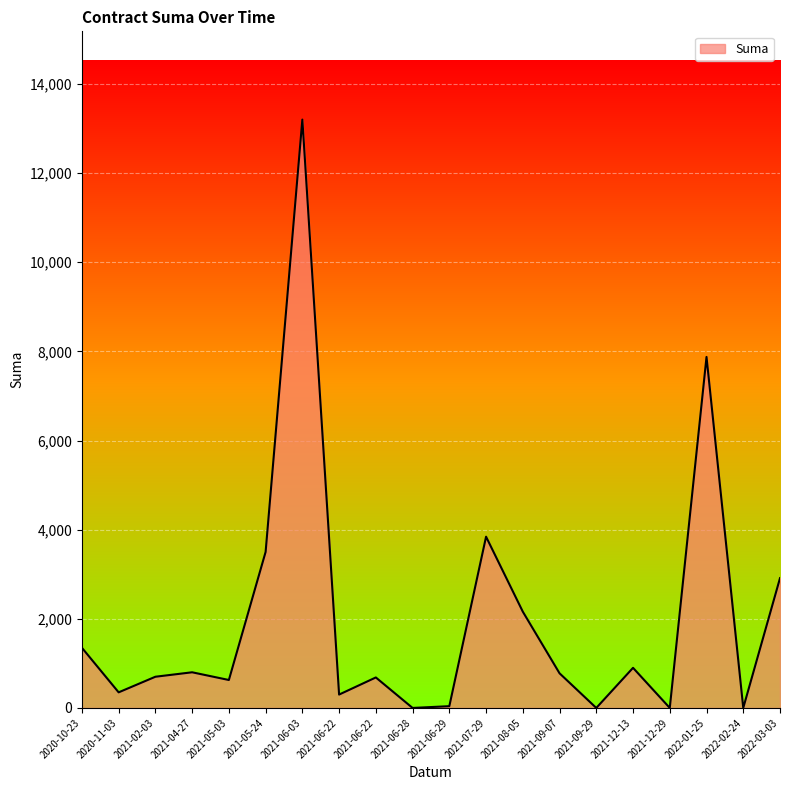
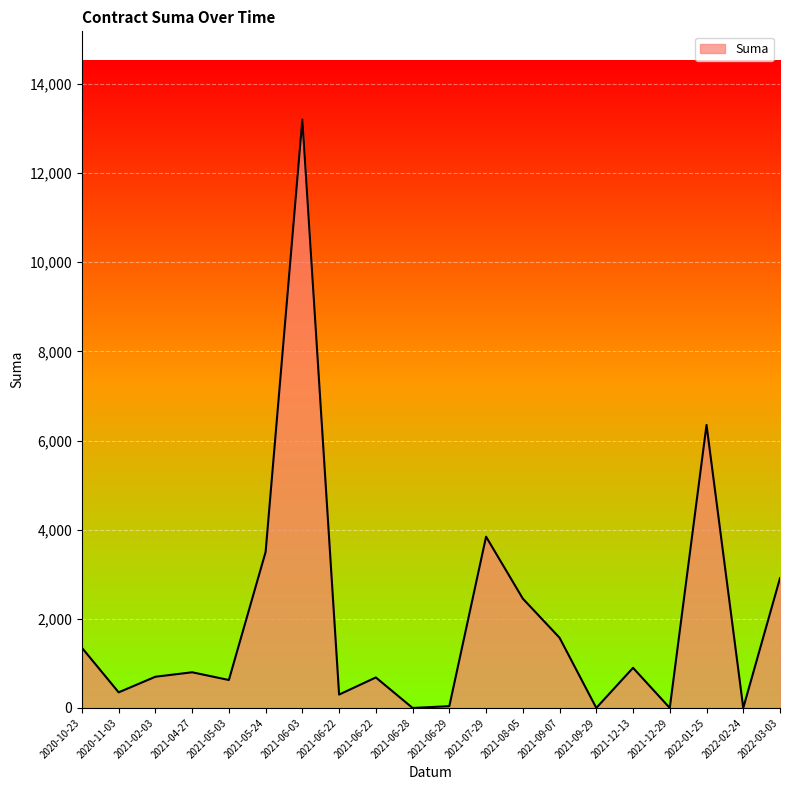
2021-08-05: 2,200 -> 2,500
2021-09-07: 800 -> 1,600
2022-01-25: 7,900 -> 6,400
